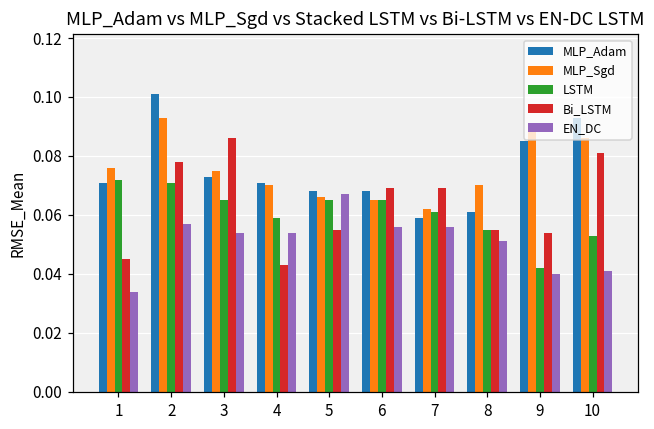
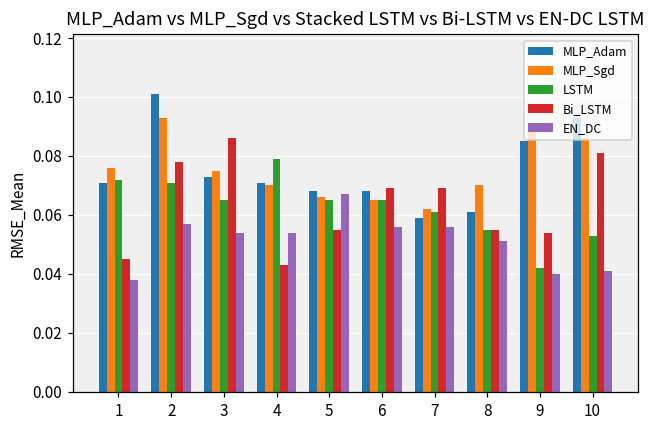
EN_DC, 1: 0.034 -> 0.038
LSTM, 4: 0.059 -> 0.079
